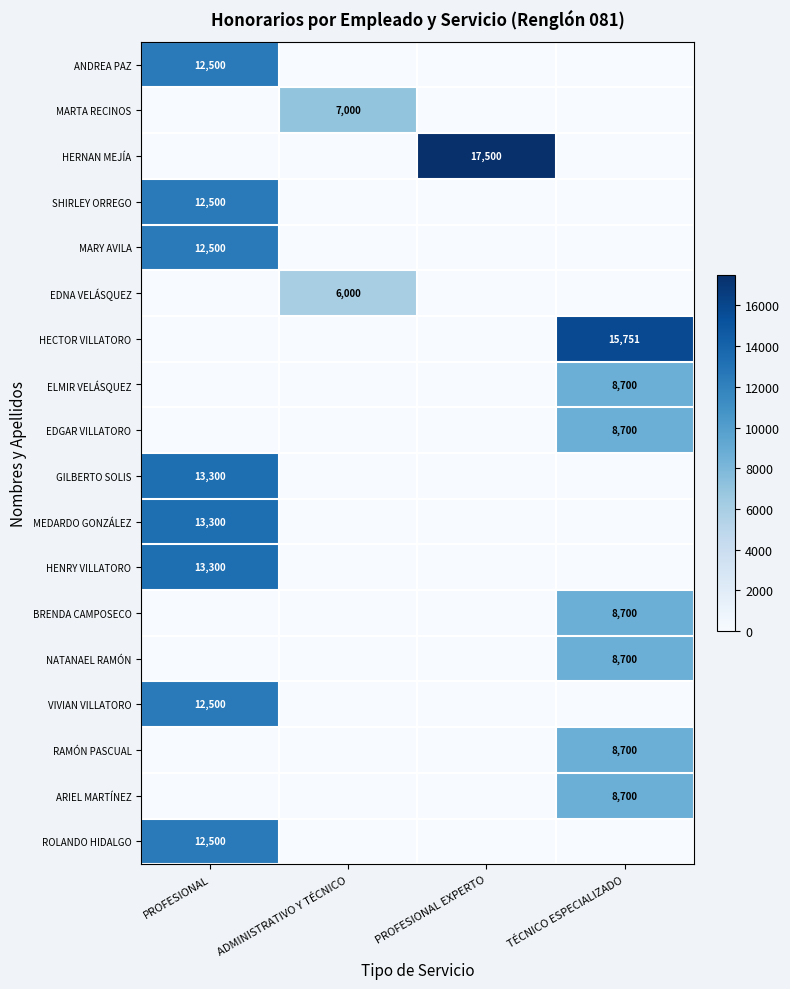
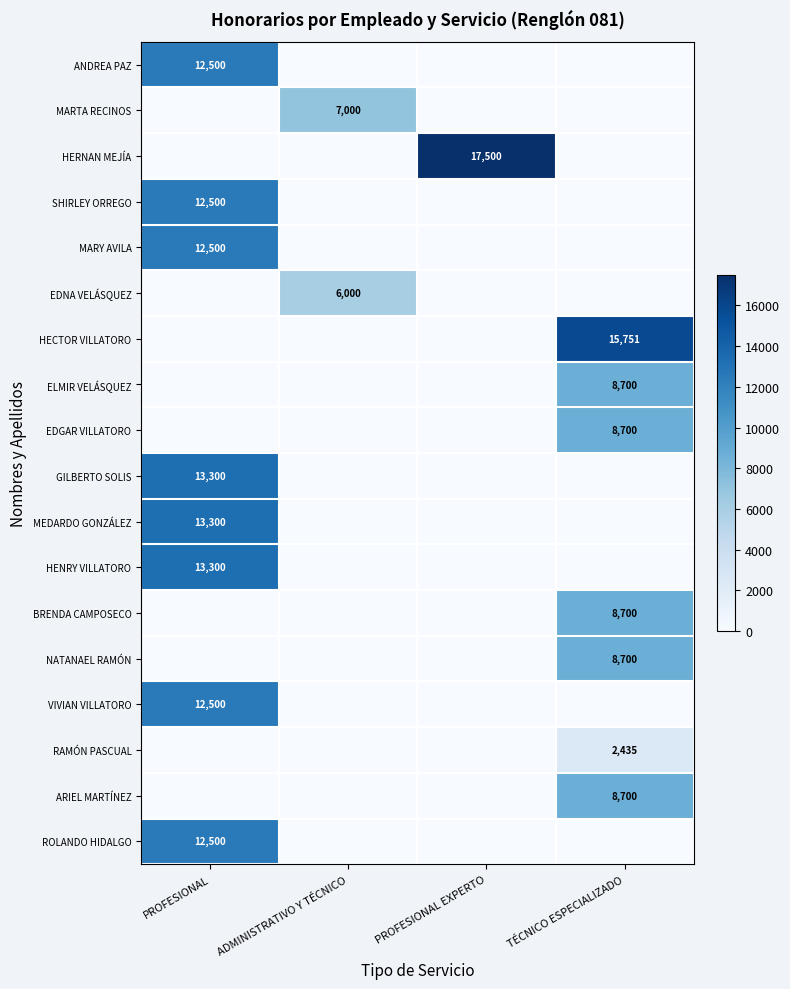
RAMÓN PASCUAL, TÉCNICO ESPECIALIZADO: 8,700 -> 2,435
